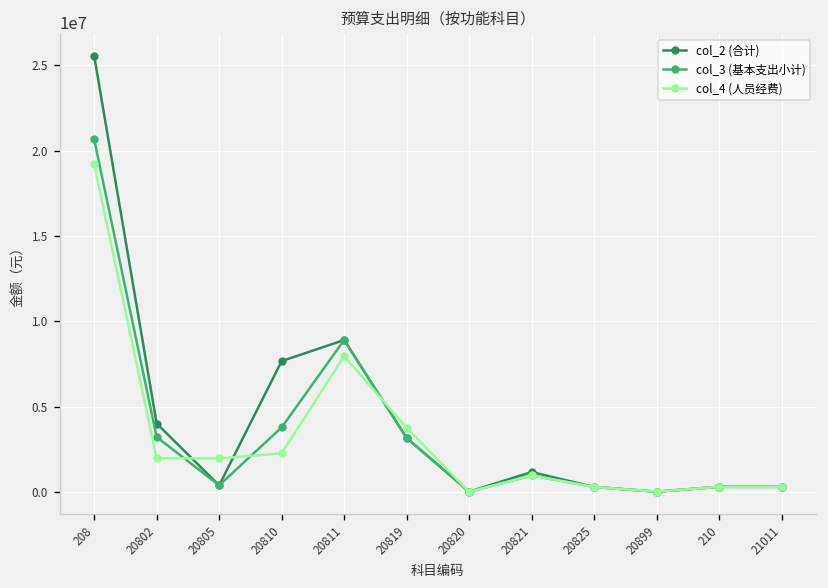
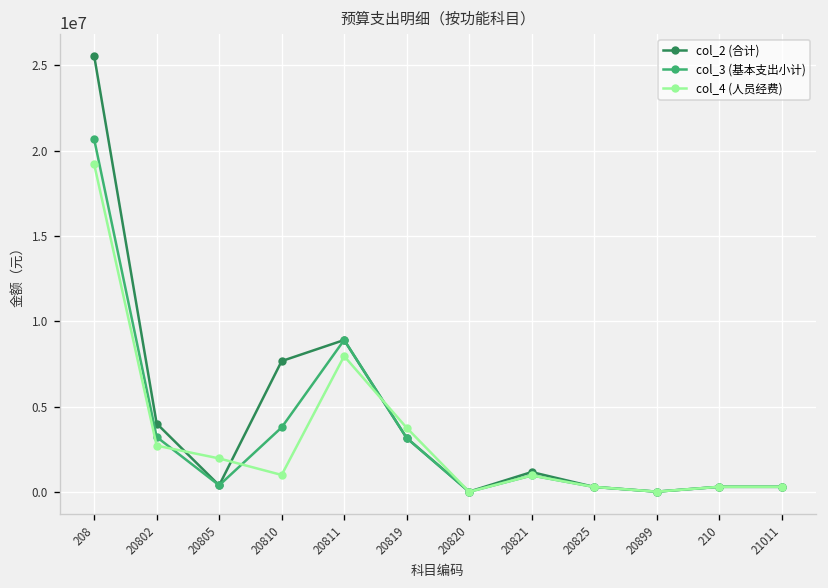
col_4 (人员经费), 20802: 2000000 -> 2700000
col_4 (人员经费), 20810: 2300000 -> 1000000
